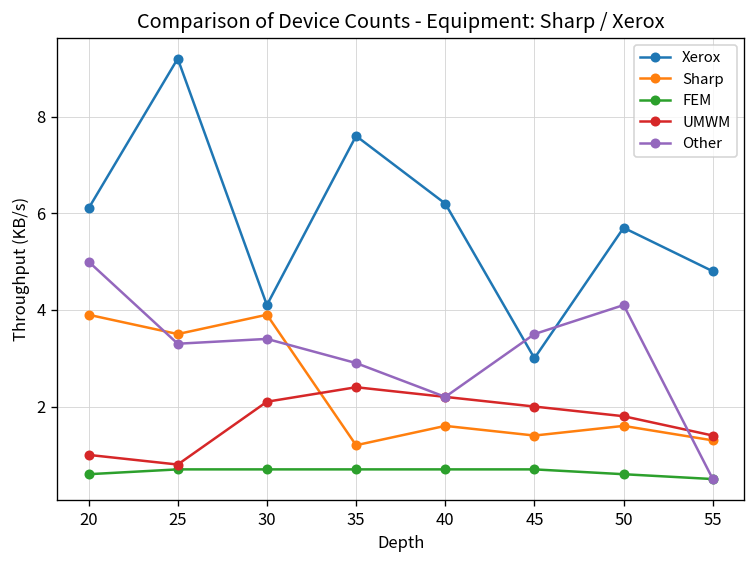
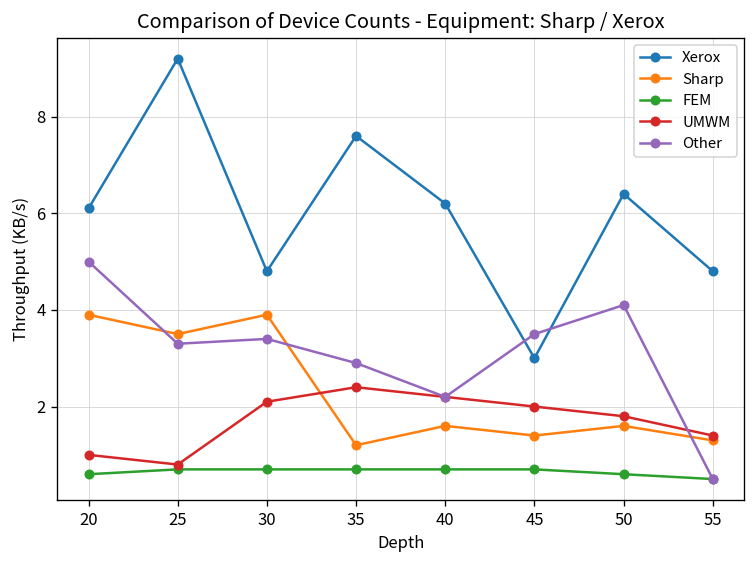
Xerox, 30: 4.1 -> 4.8
Xerox, 50: 5.7 -> 6.4
